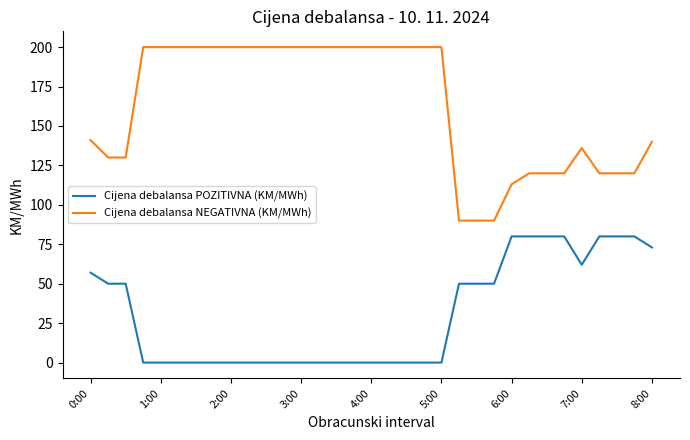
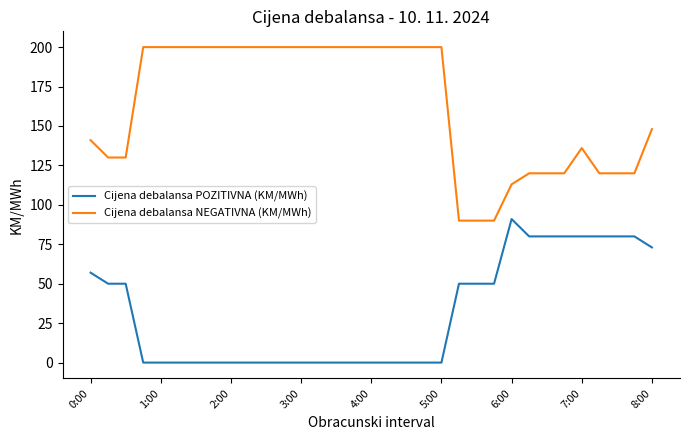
Cijena debalansa POZITIVNA (KM/MWh), 6:00: 80 -> 91
Cijena debalansa POZITIVNA (KM/MWh), 7:00: 62 -> 80
Cijena debalansa NEGATIVNA (KM/MWh), 8:00: 140 -> 148
